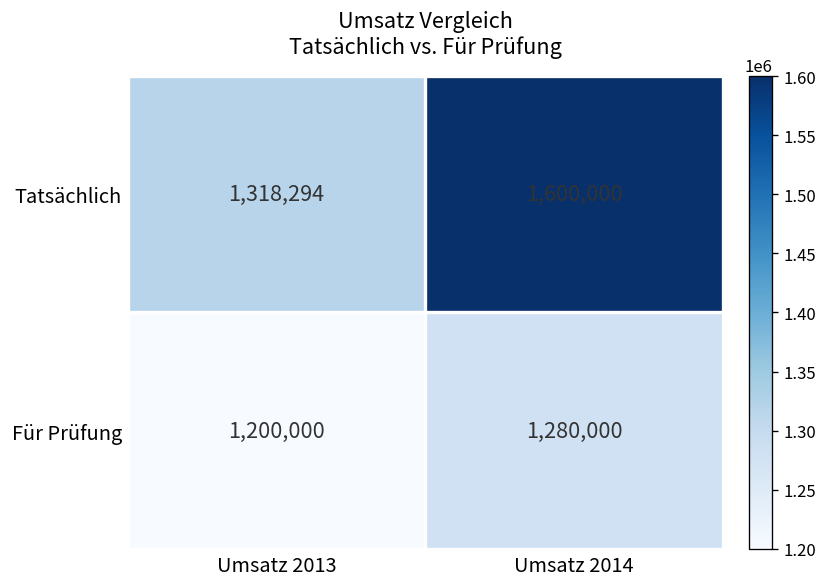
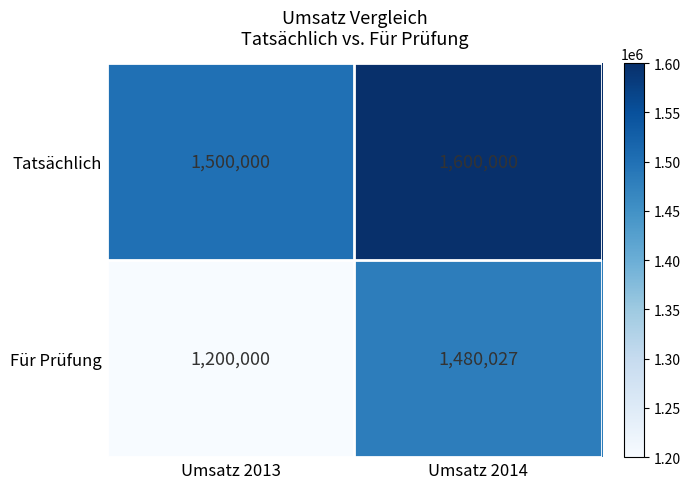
Tatsächlich, Umsatz 2013: 1,318,294 -> 1,500,000
Für Prüfung, Umsatz 2014: 1,280,000 -> 1,480,027
